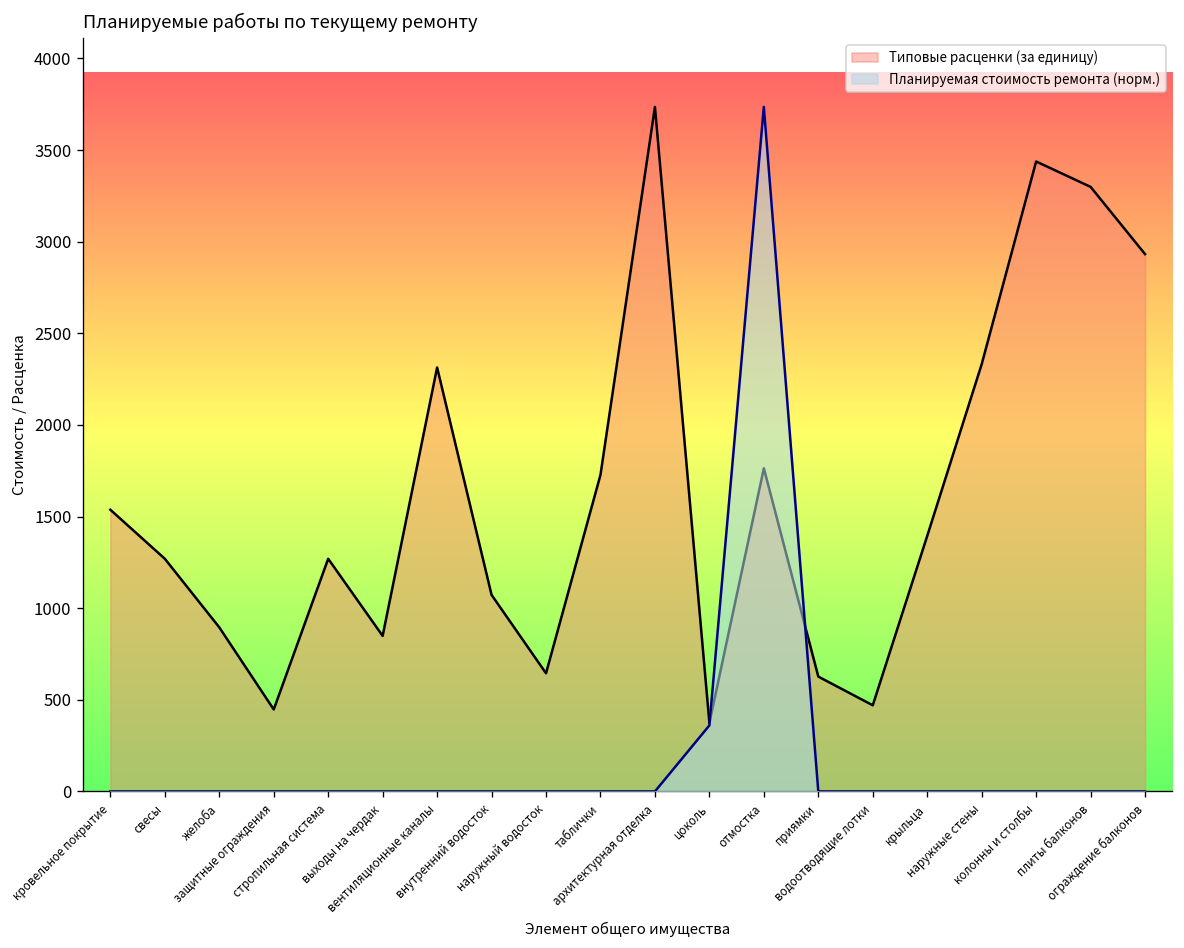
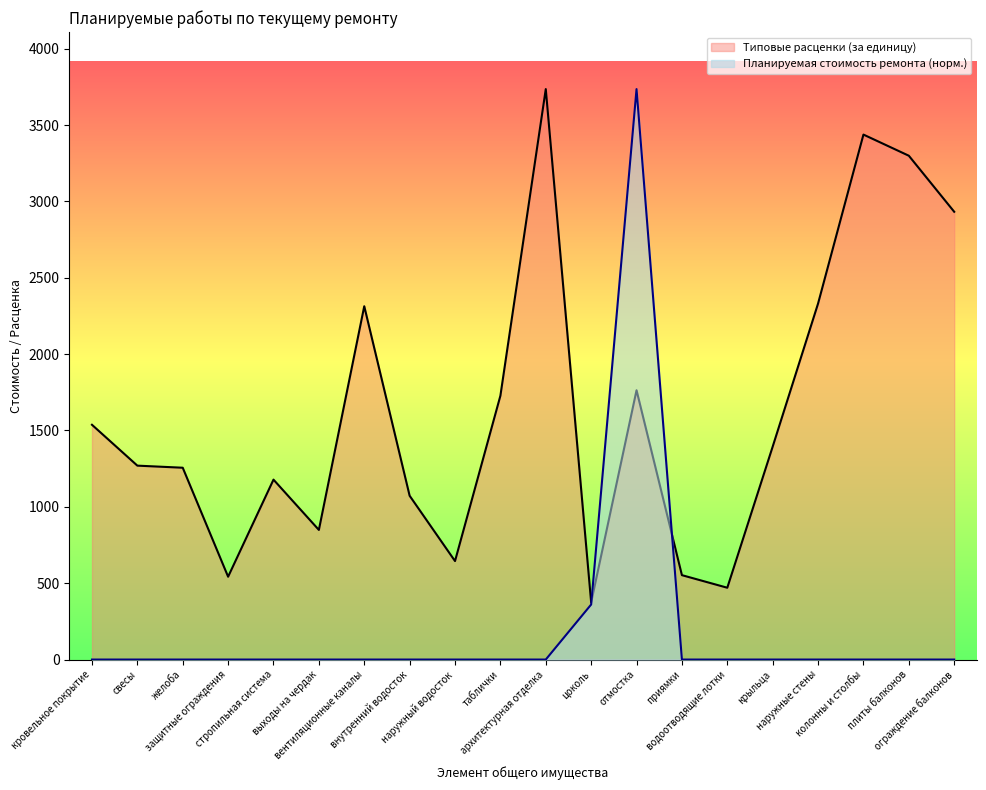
Типовые расценки (за единицу), желоба: 900 -> 1260
Типовые расценки (за единицу), защитные ограждения: 450 -> 540
Типовые расценки (за единицу), стропильная система: 1270 -> 1180
Типовые расценки (за единицу), приямки: 630 -> 550
